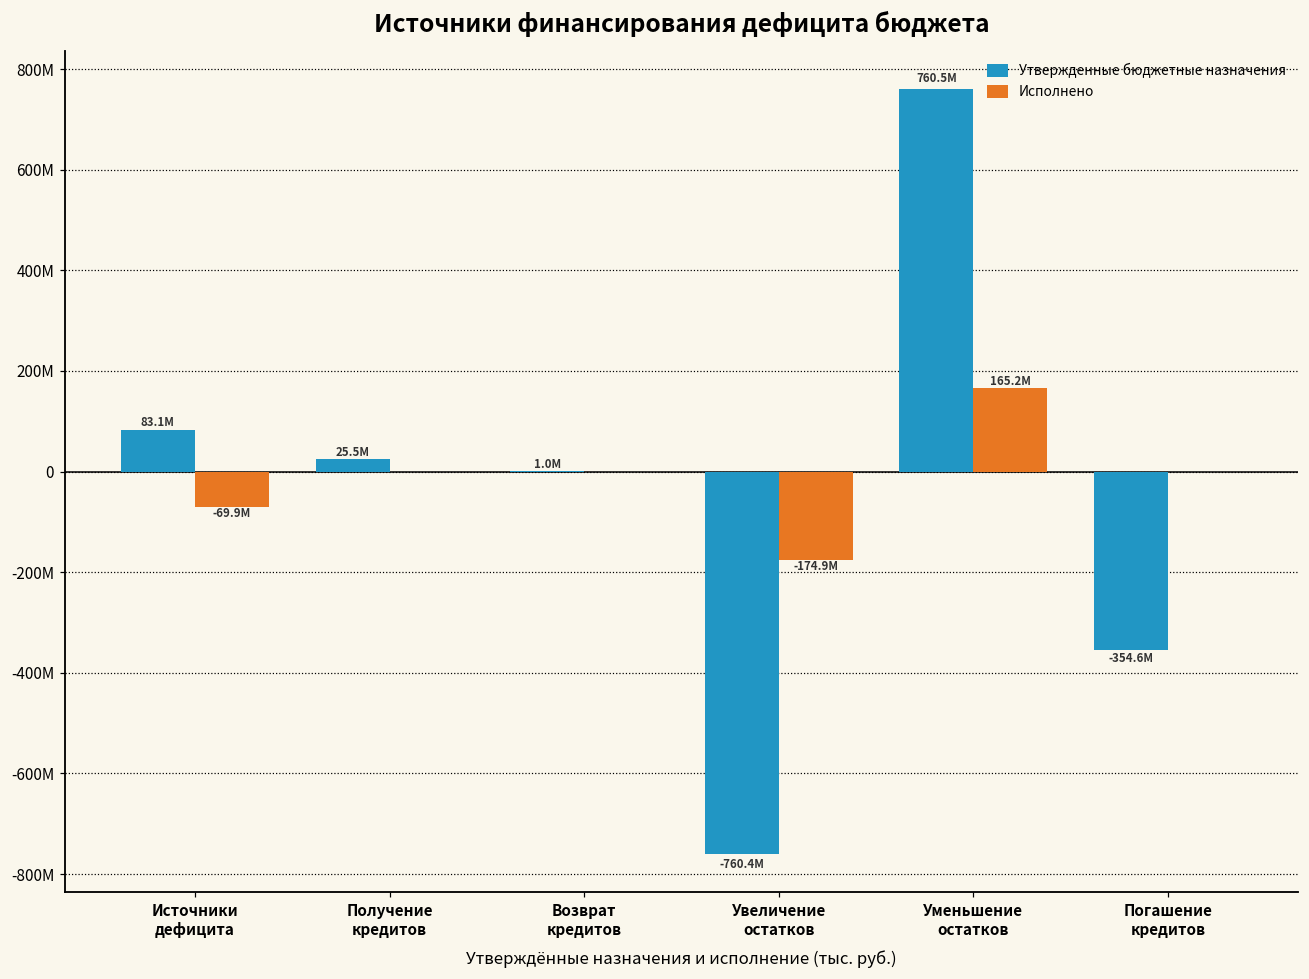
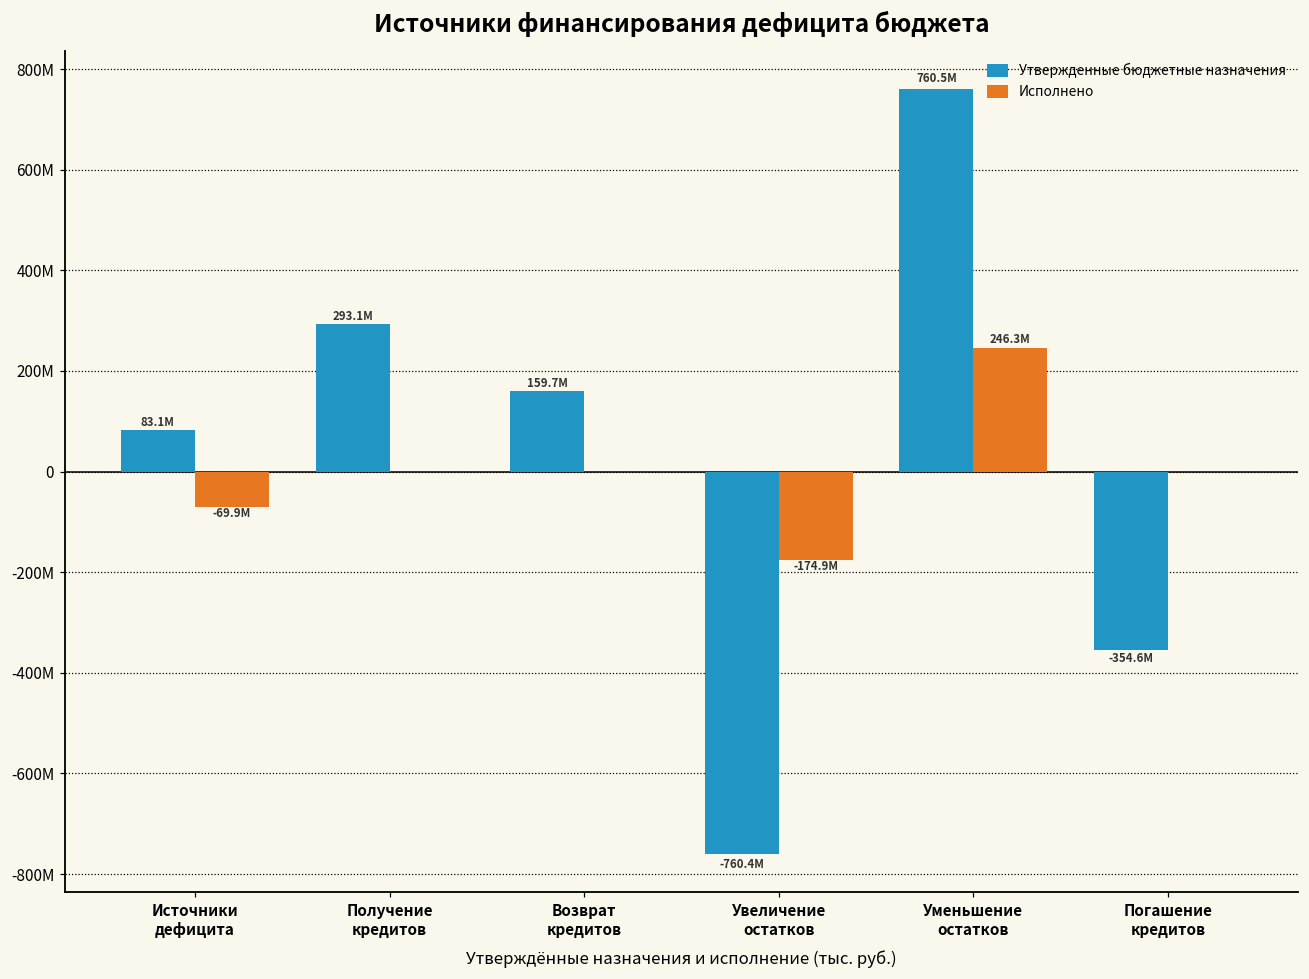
Утвержденные бюджетные назначения, Получение кредитов: 25.5M -> 293.1M
Утвержденные бюджетные назначения, Возврат кредитов: 1.0M -> 159.7M
Исполнено, Уменьшение остатков: 165.2M -> 246.3M
